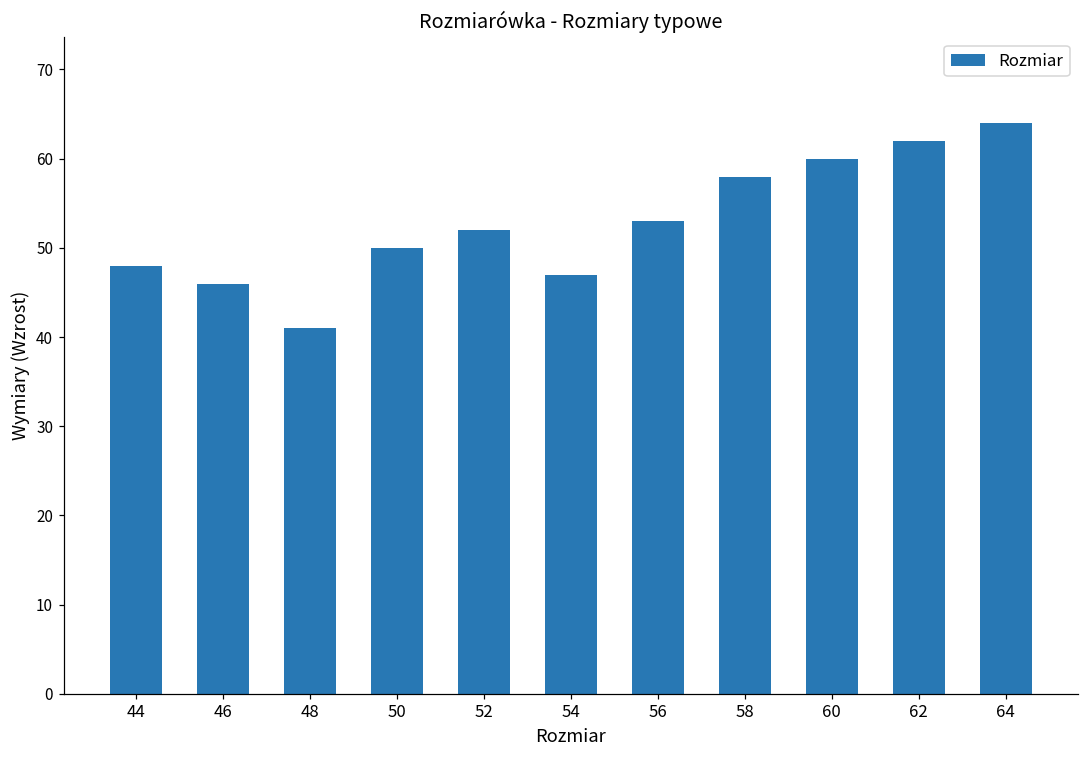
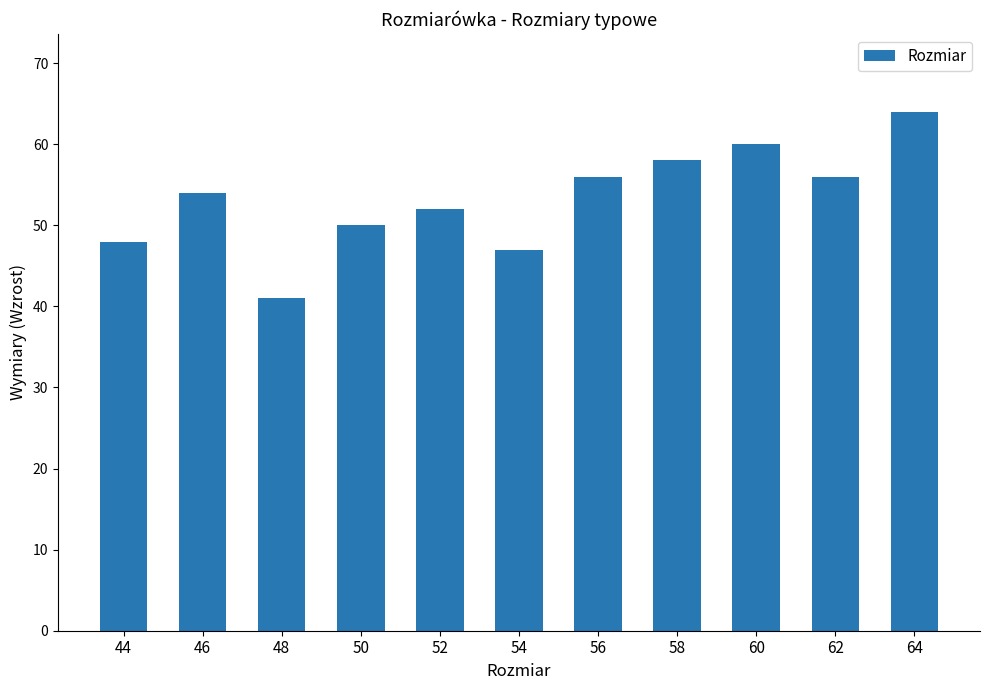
46: 46 -> 54
56: 53 -> 56
62: 62 -> 56
